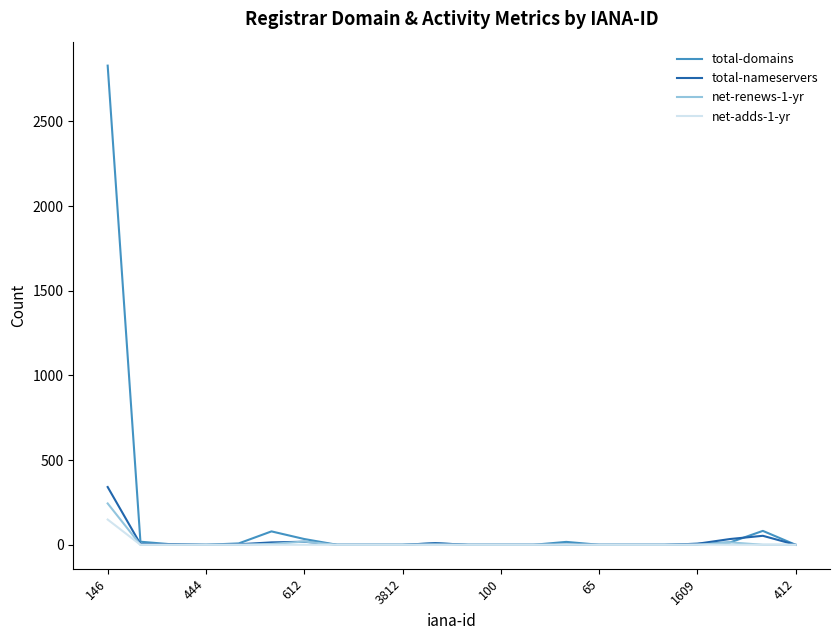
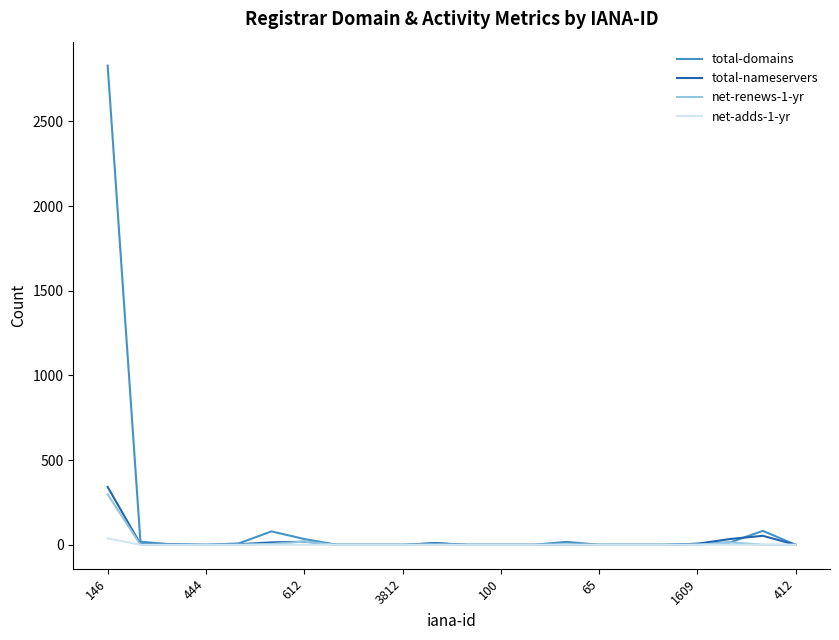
net-renews-1-yr, 146: 240 -> 300
net-adds-1-yr, 146: 150 -> 40
